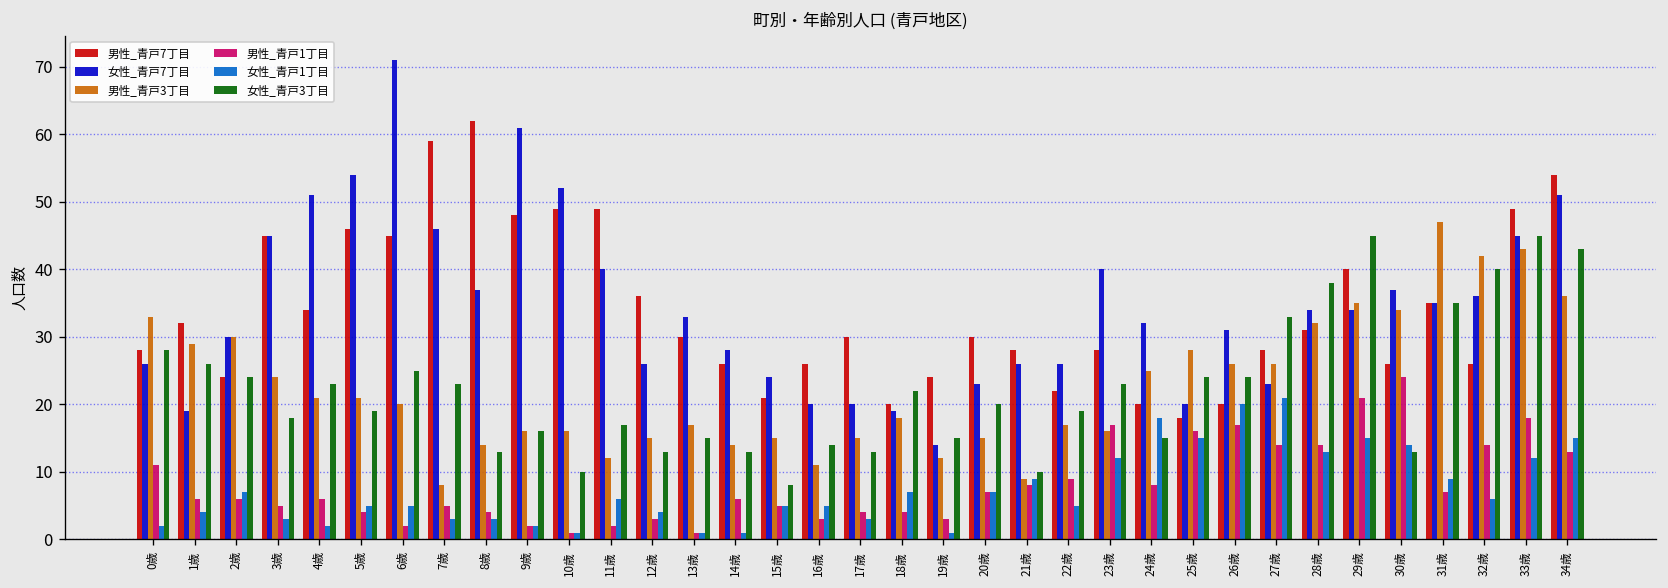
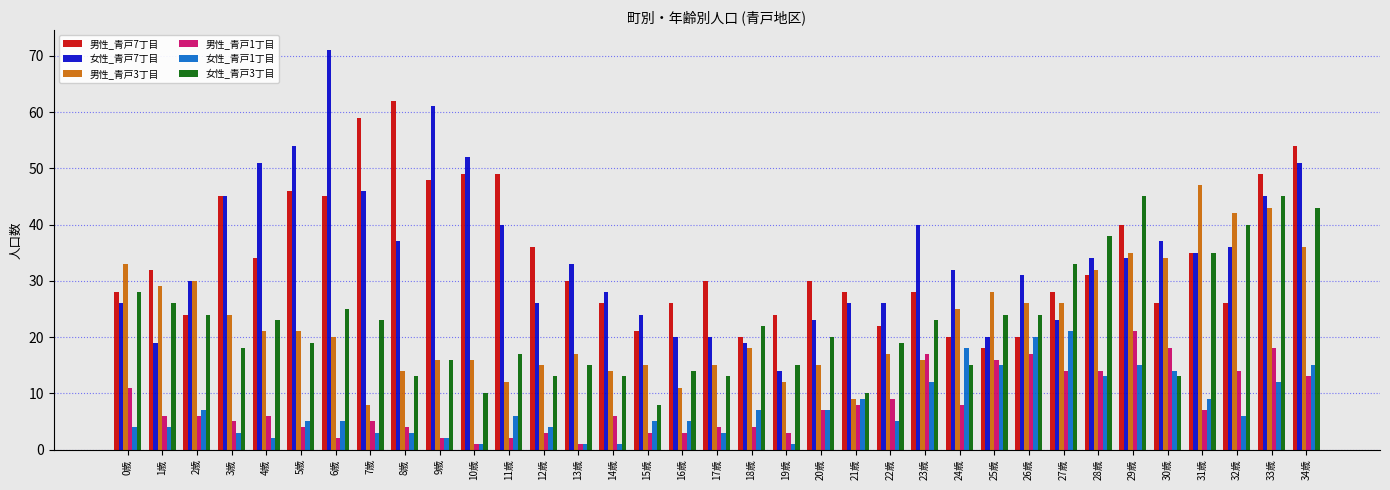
女性_青戸1丁目, 0歳: 2 -> 4
男性_青戸1丁目, 15歳: 5 -> 3
男性_青戸1丁目, 30歳: 24 -> 18
